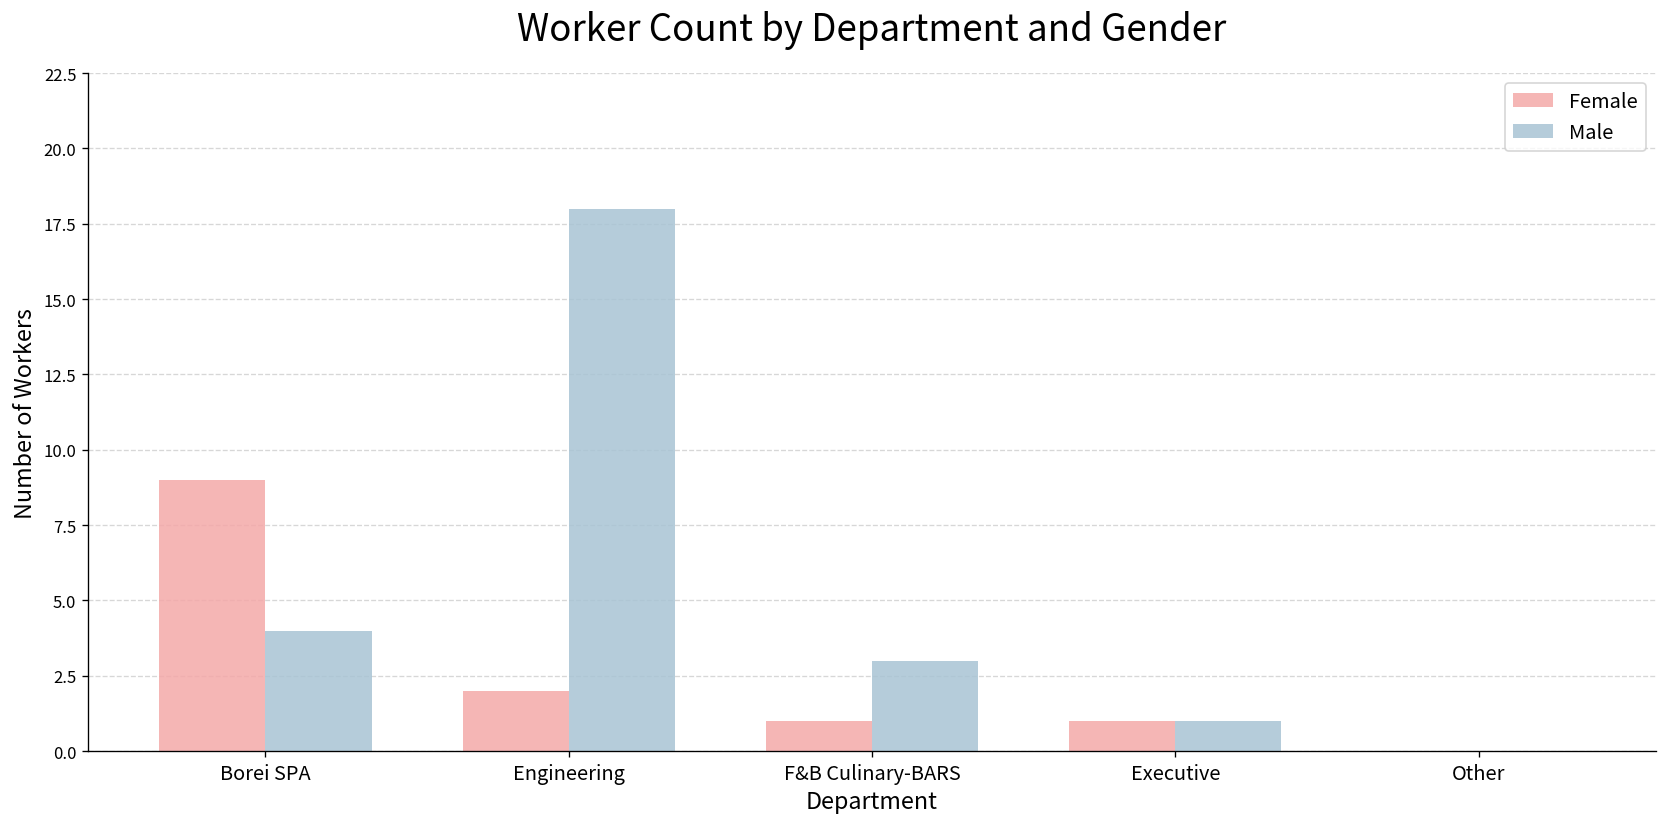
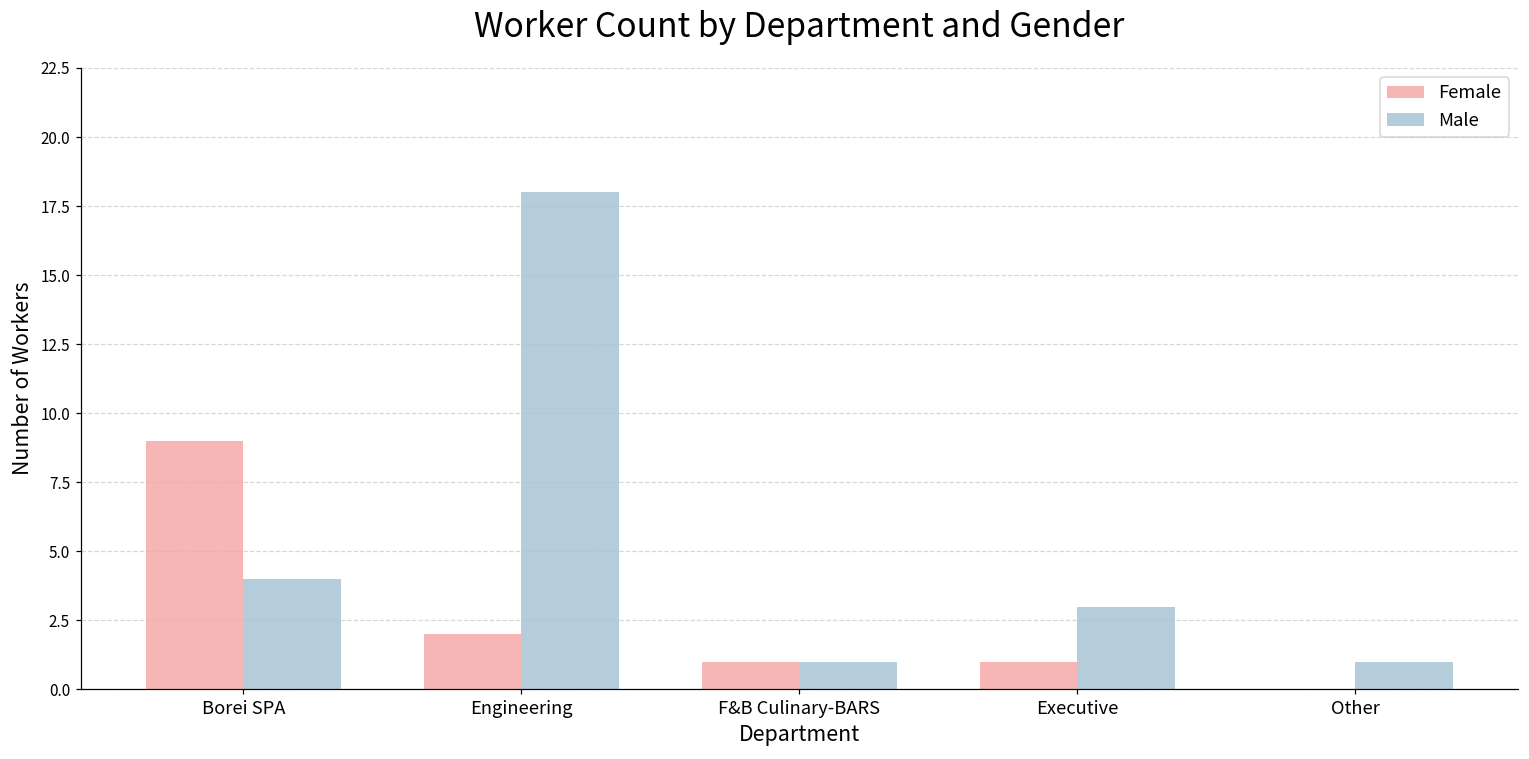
Male, F&B Culinary-BARS: 3 -> 1
Male, Executive: 1 -> 3
Male, Other: 0 -> 1
